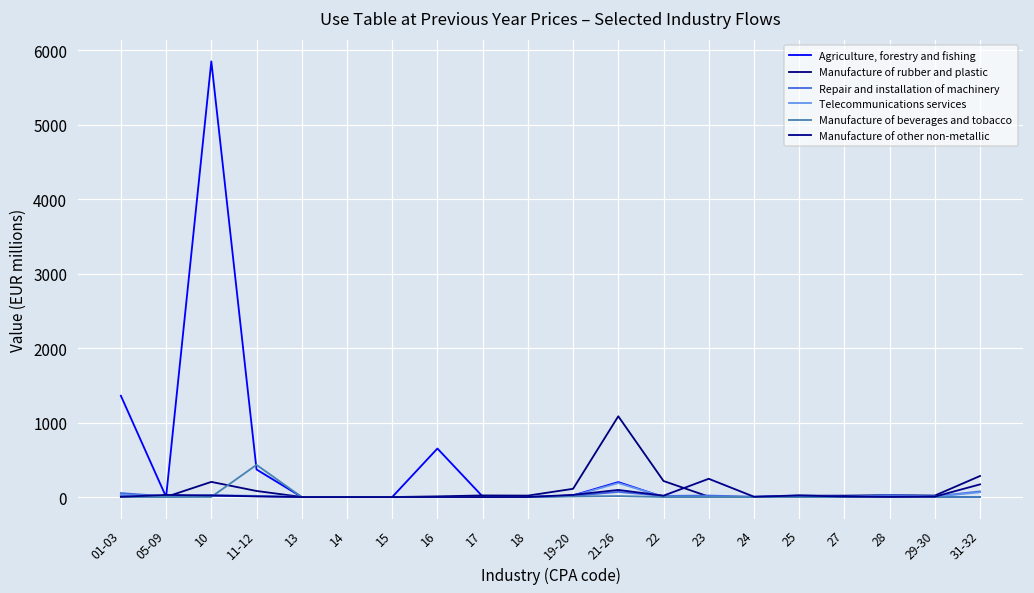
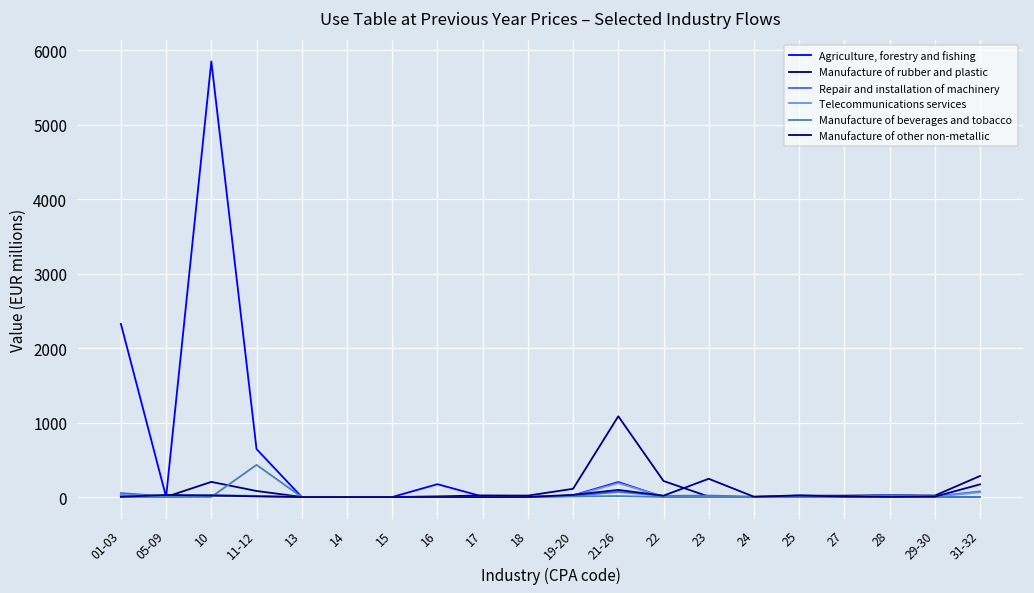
Agriculture, forestry and fishing, 01-03: 1400 -> 2300
Agriculture, forestry and fishing, 11-12: 400 -> 600
Agriculture, forestry and fishing, 16: 700 -> 200
